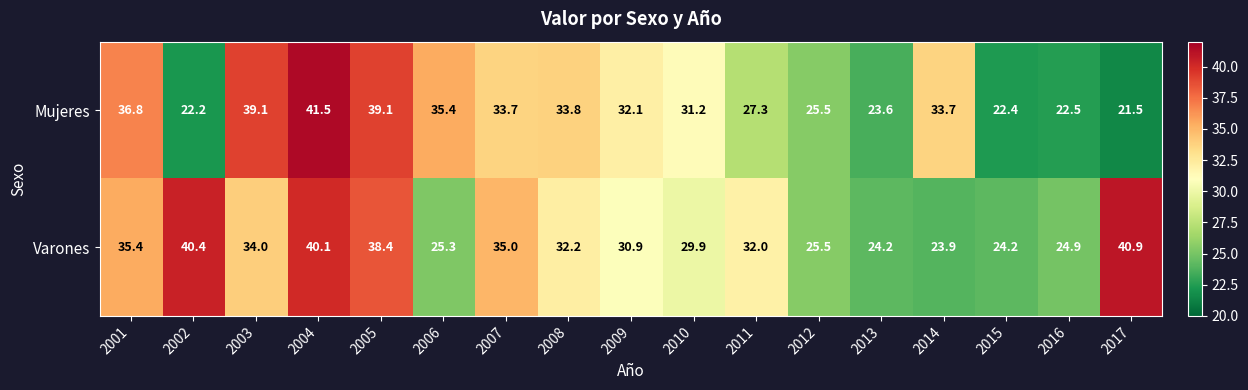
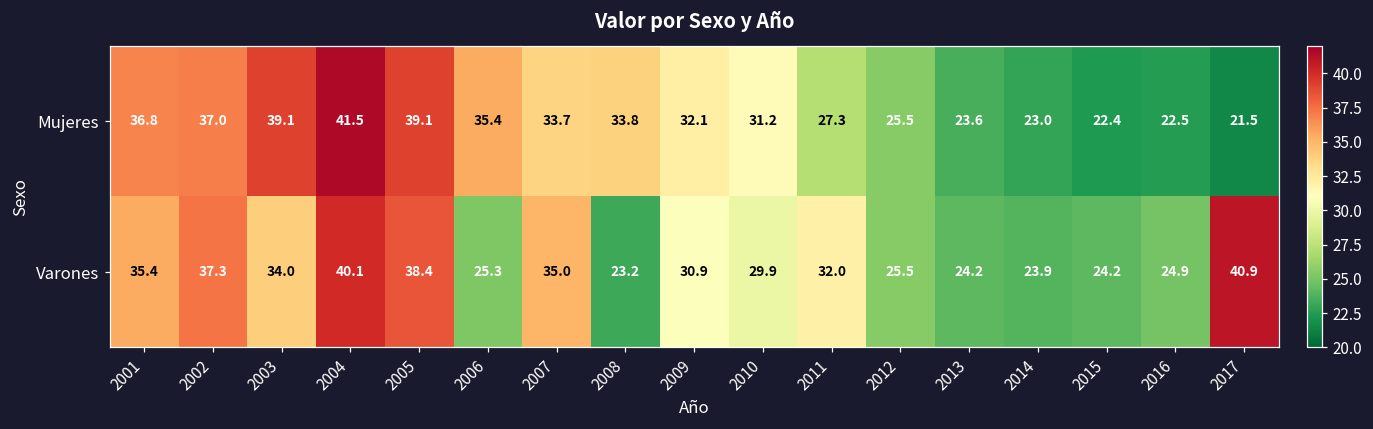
Mujeres, 2002: 22.2 -> 37.0
Mujeres, 2014: 33.7 -> 23.0
Varones, 2002: 40.4 -> 37.3
Varones, 2008: 32.2 -> 23.2
